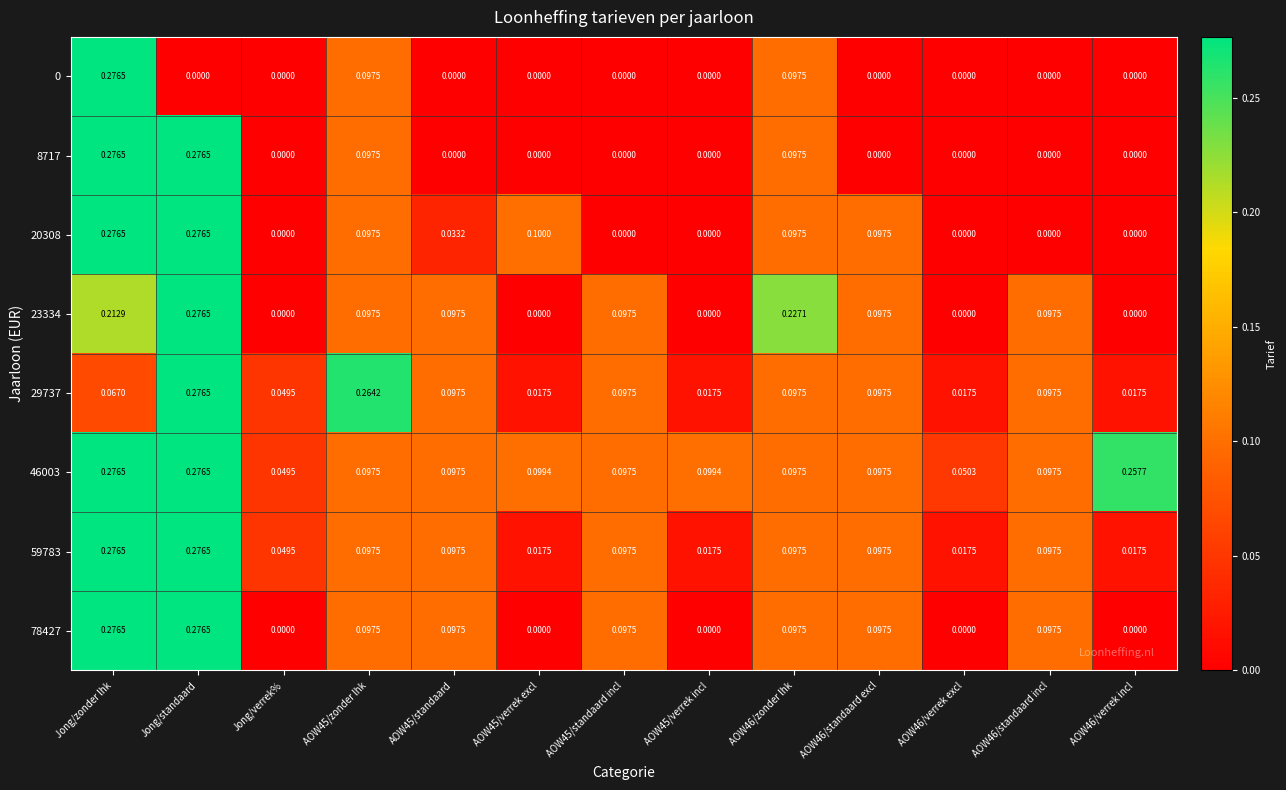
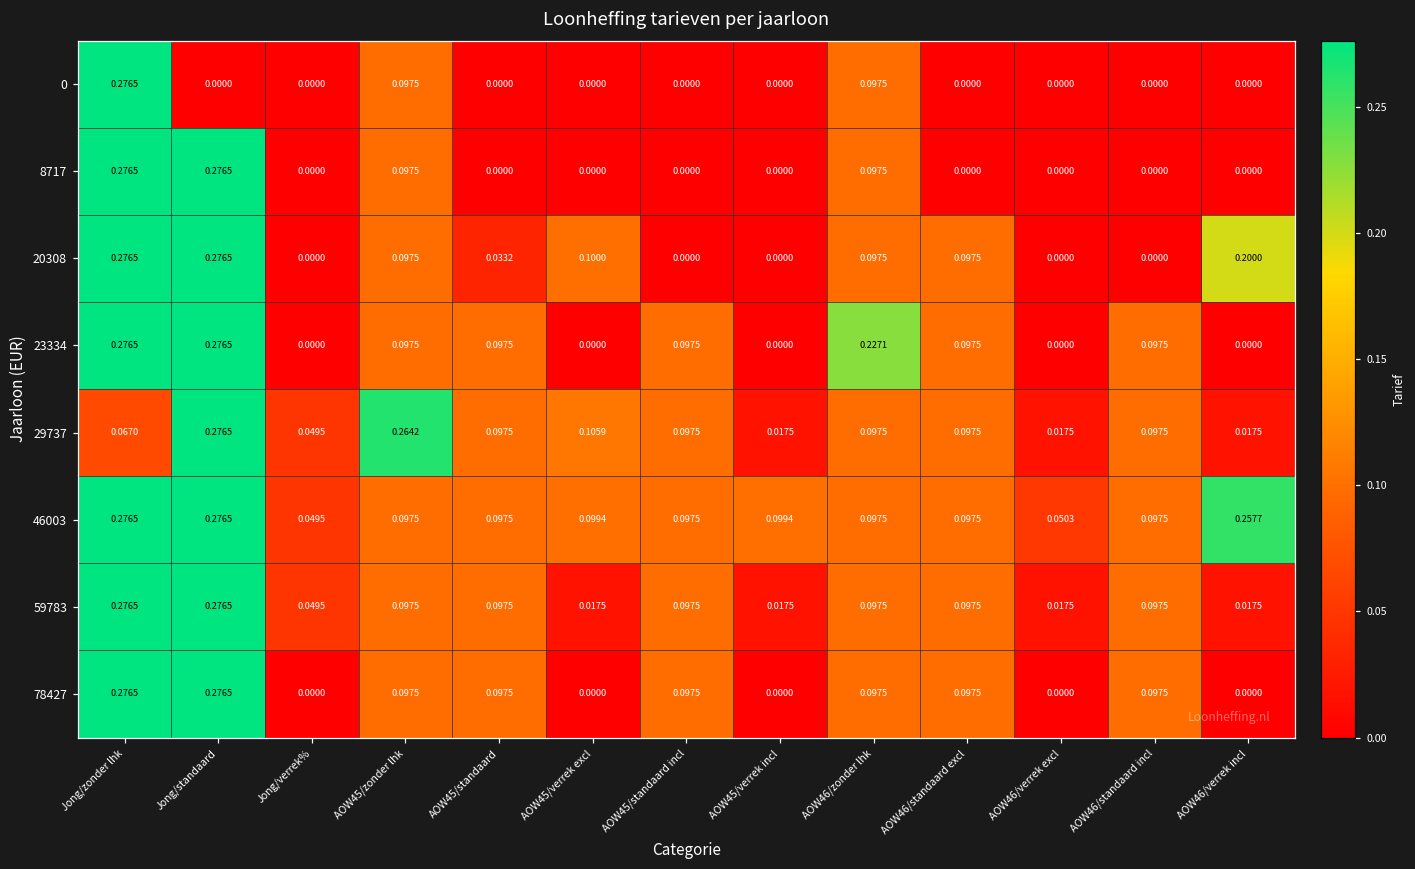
20308, AOW46/verrek incl: 0.0000 -> 0.2000
23334, Jong/zonder lhk: 0.2129 -> 0.2765
29737, AOW45/verrek excl: 0.0175 -> 0.1059
